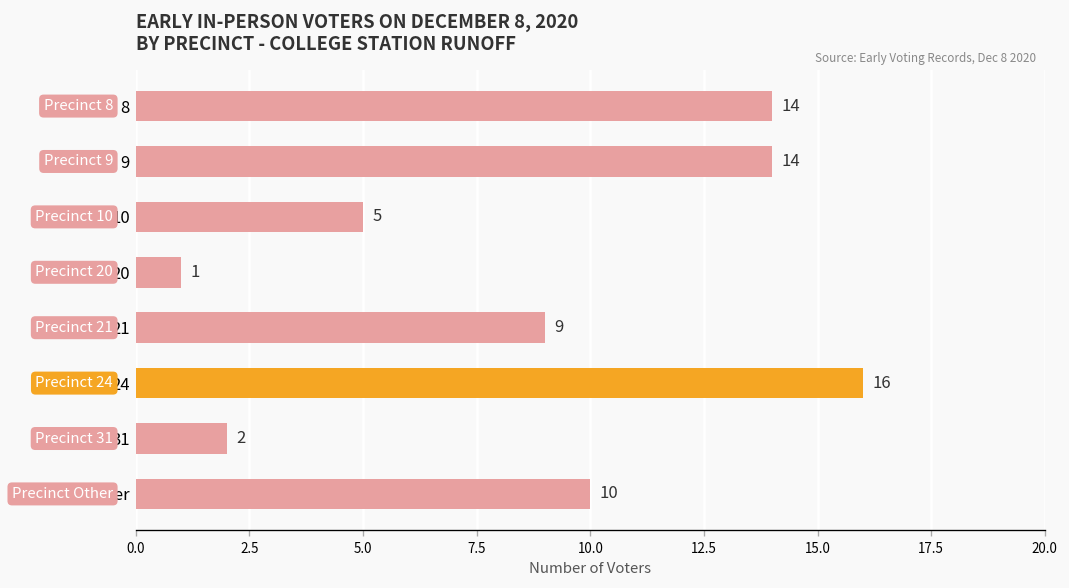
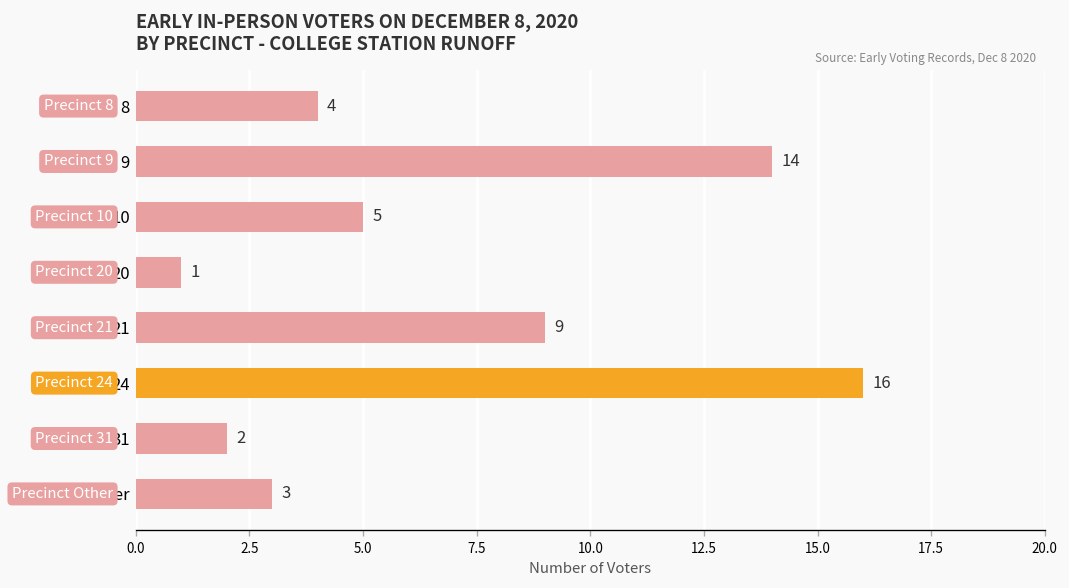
8: 14 -> 4
Other: 10 -> 3
